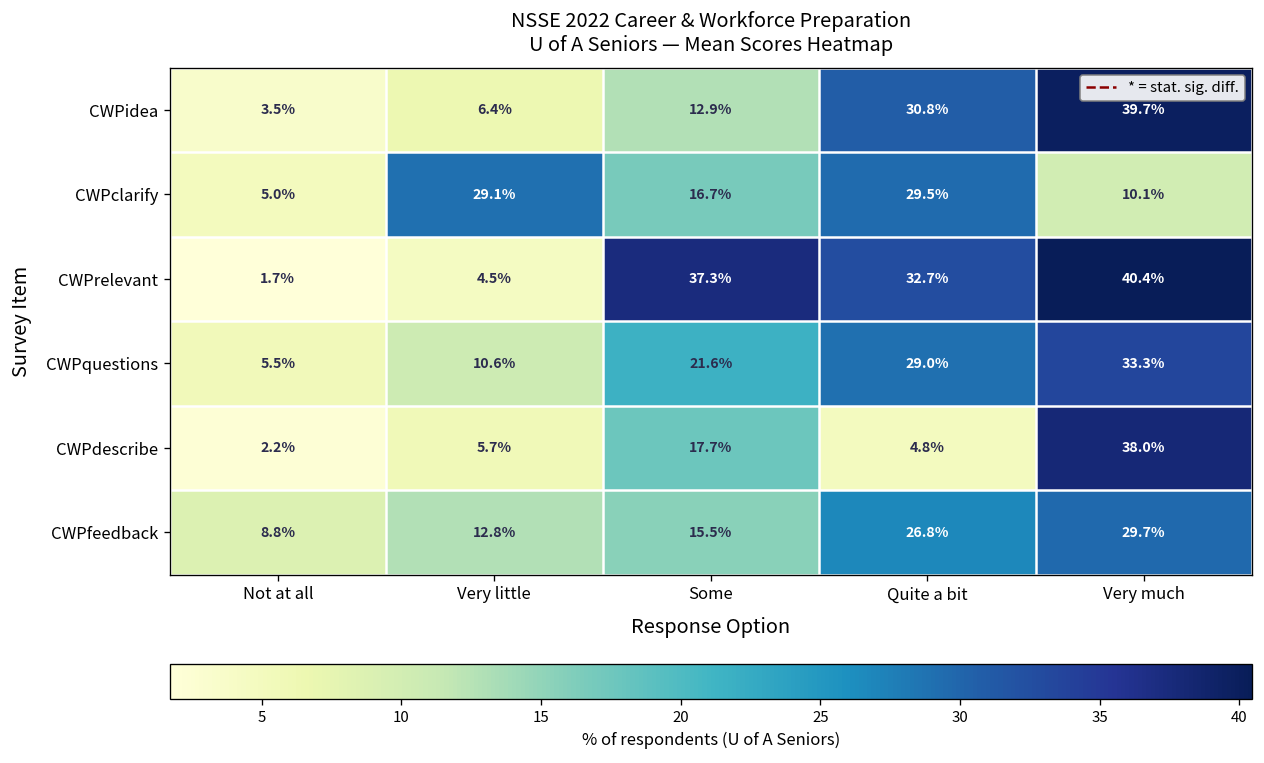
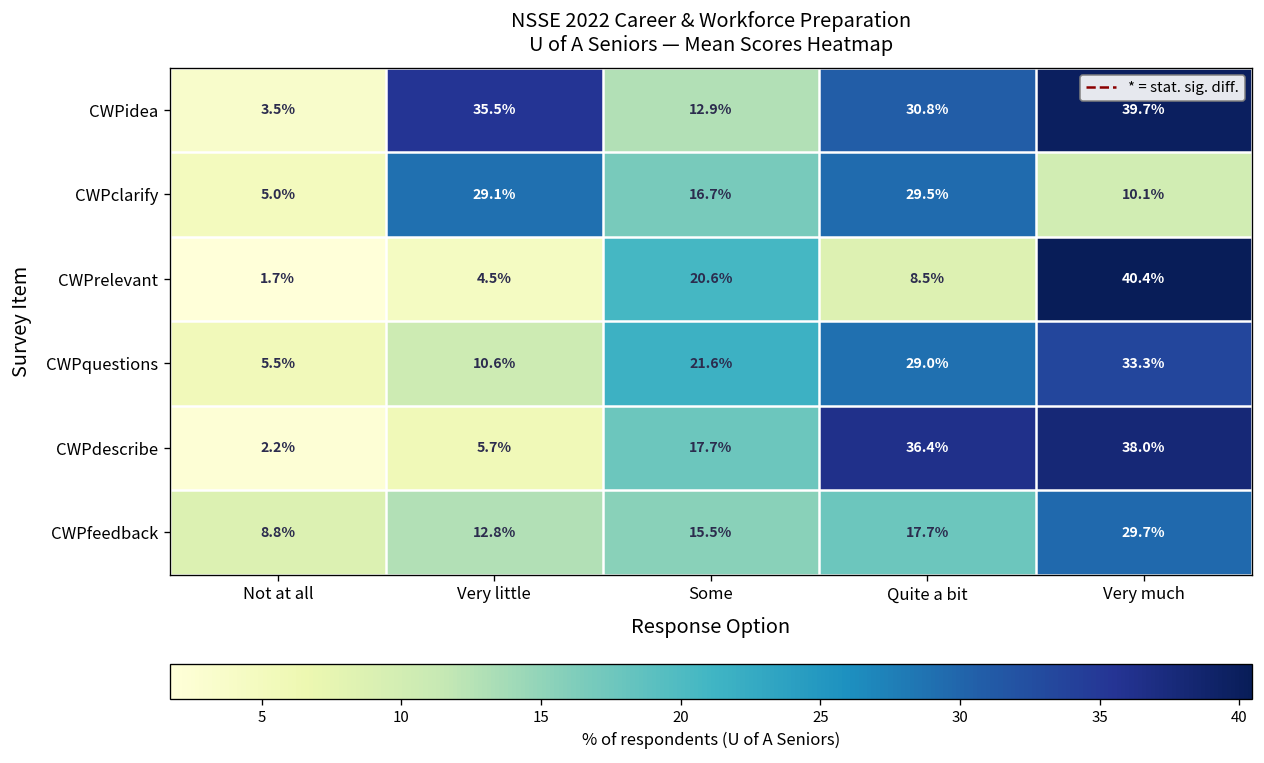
CWPidea, Very little: 6.4% -> 35.5%
CWPrelevant, Some: 37.3% -> 20.6%
CWPrelevant, Quite a bit: 32.7% -> 8.5%
CWPdescribe, Quite a bit: 4.8% -> 36.4%
CWPfeedback, Quite a bit: 26.8% -> 17.7%
